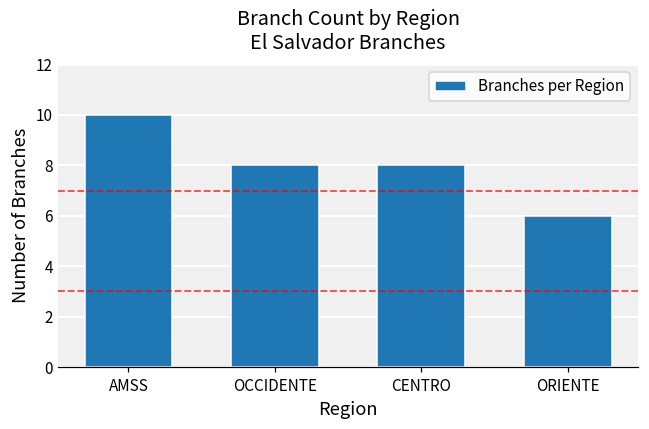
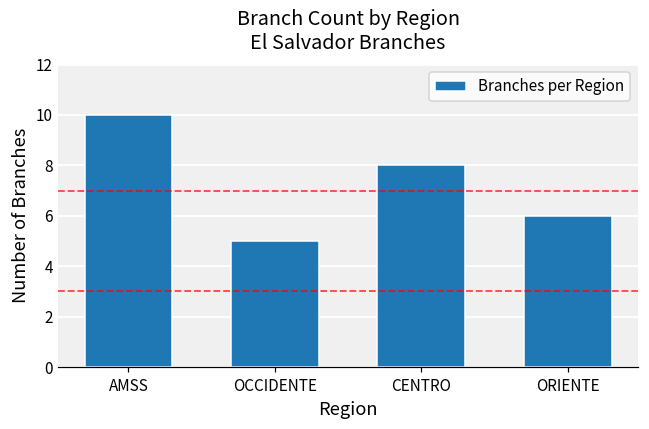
OCCIDENTE: 8 -> 5
